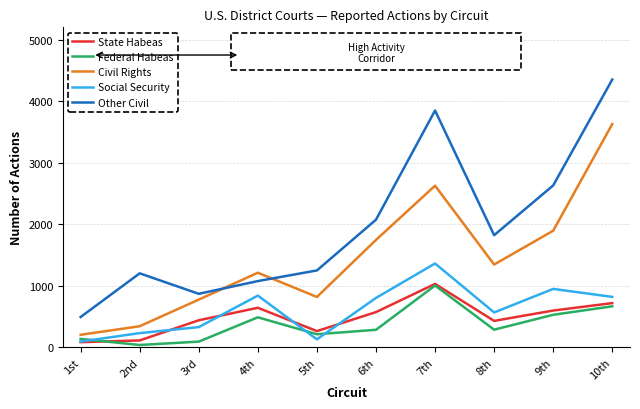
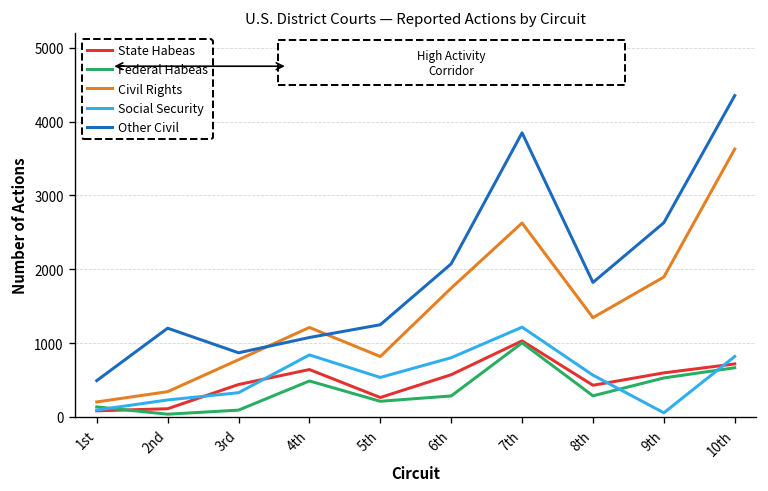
Social Security, 5th: 100 -> 500
Social Security, 7th: 1400 -> 1200
Social Security, 9th: 900 -> 100
